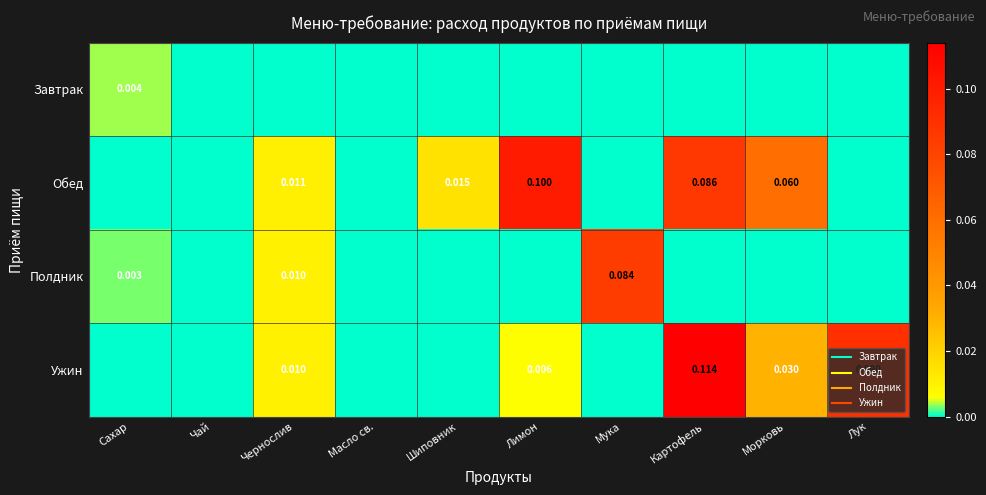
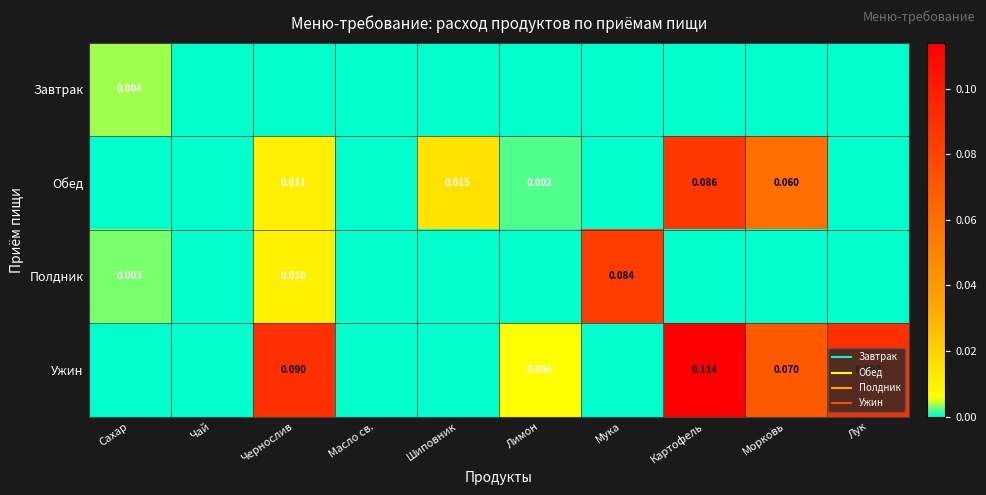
Обед, Лимон: 0.100 -> 0.002
Ужин, Чернослив: 0.010 -> 0.090
Ужин, Морковь: 0.030 -> 0.070
